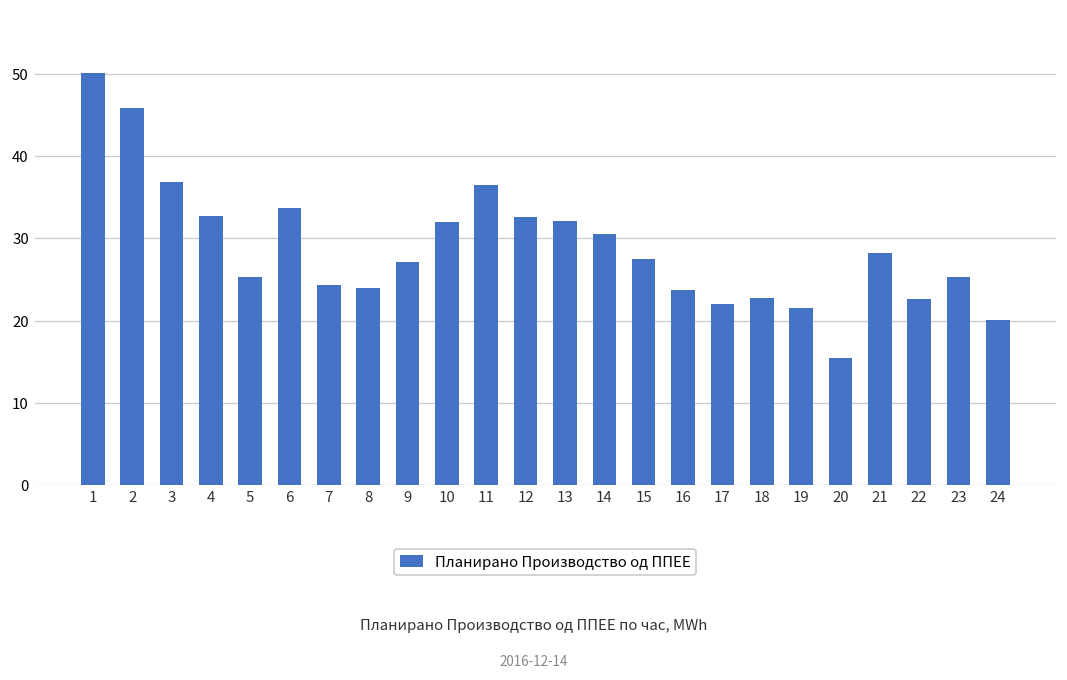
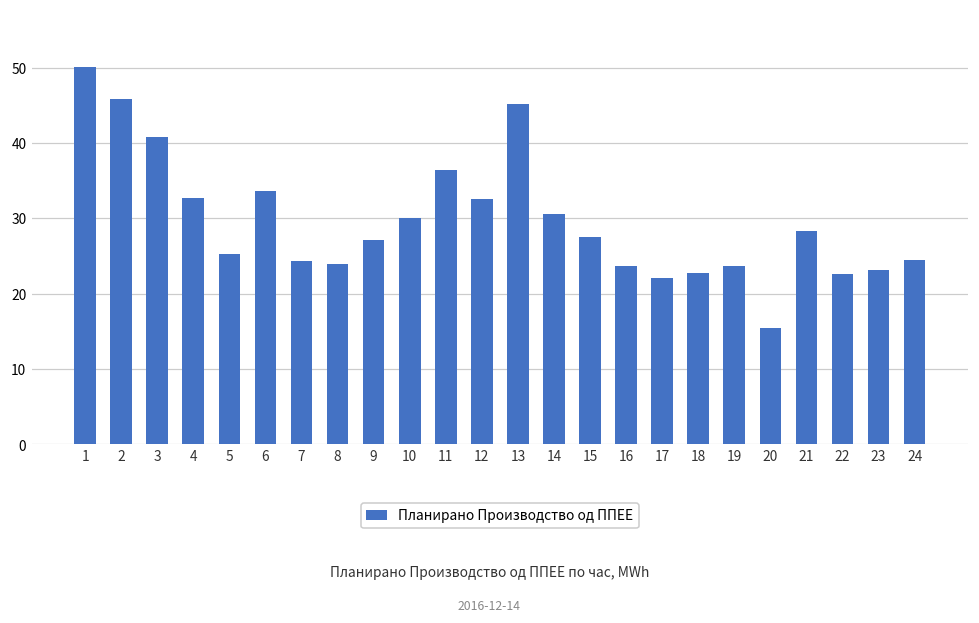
3: 37 -> 41
10: 32 -> 30
13: 32 -> 45
19: 22 -> 24
23: 25 -> 23
24: 20 -> 24
